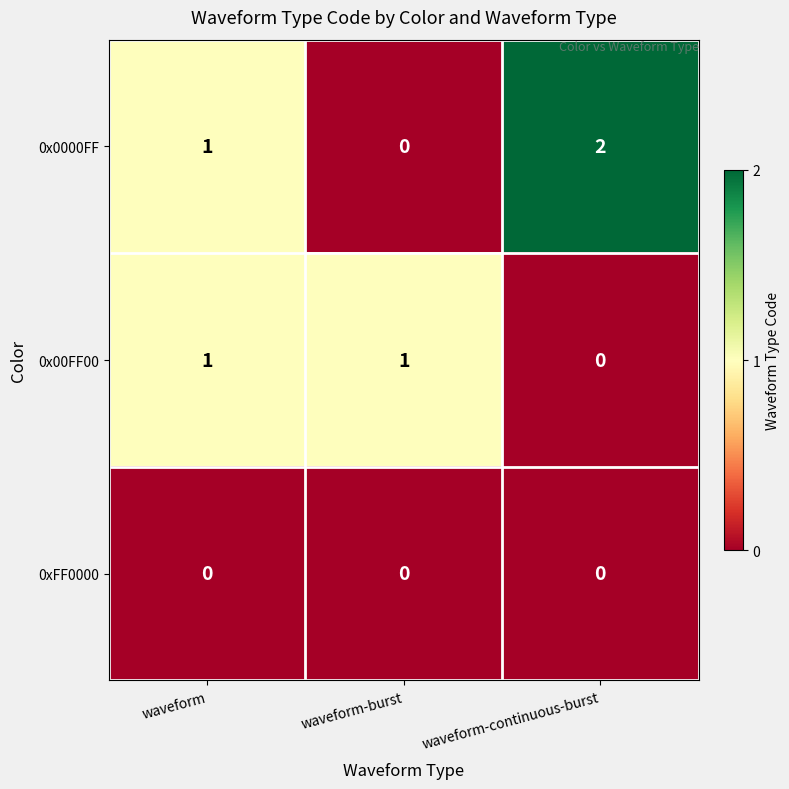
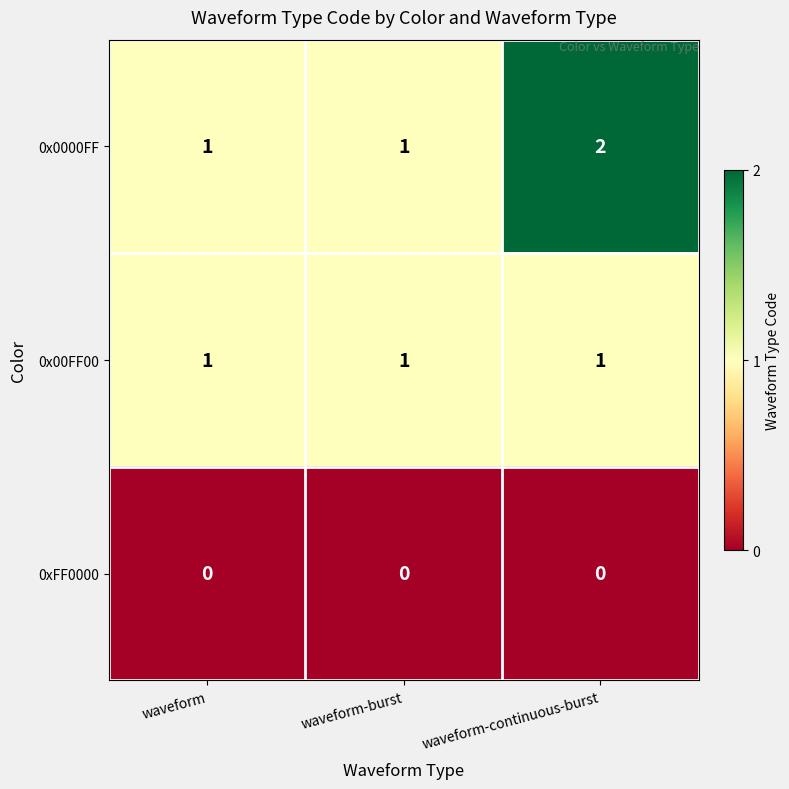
0x0000FF, waveform-burst: 0 -> 1
0x00FF00, waveform-continuous-burst: 0 -> 1
